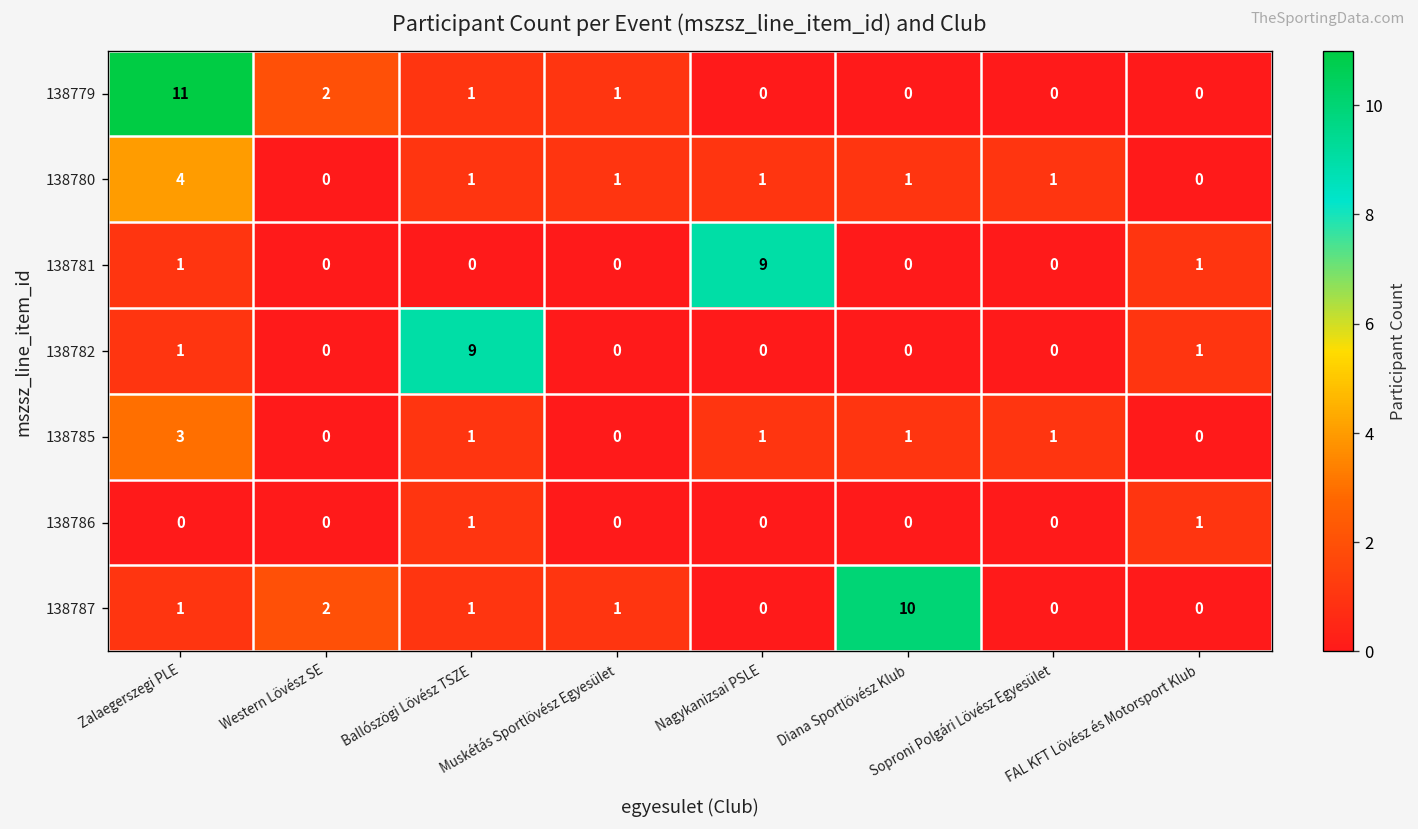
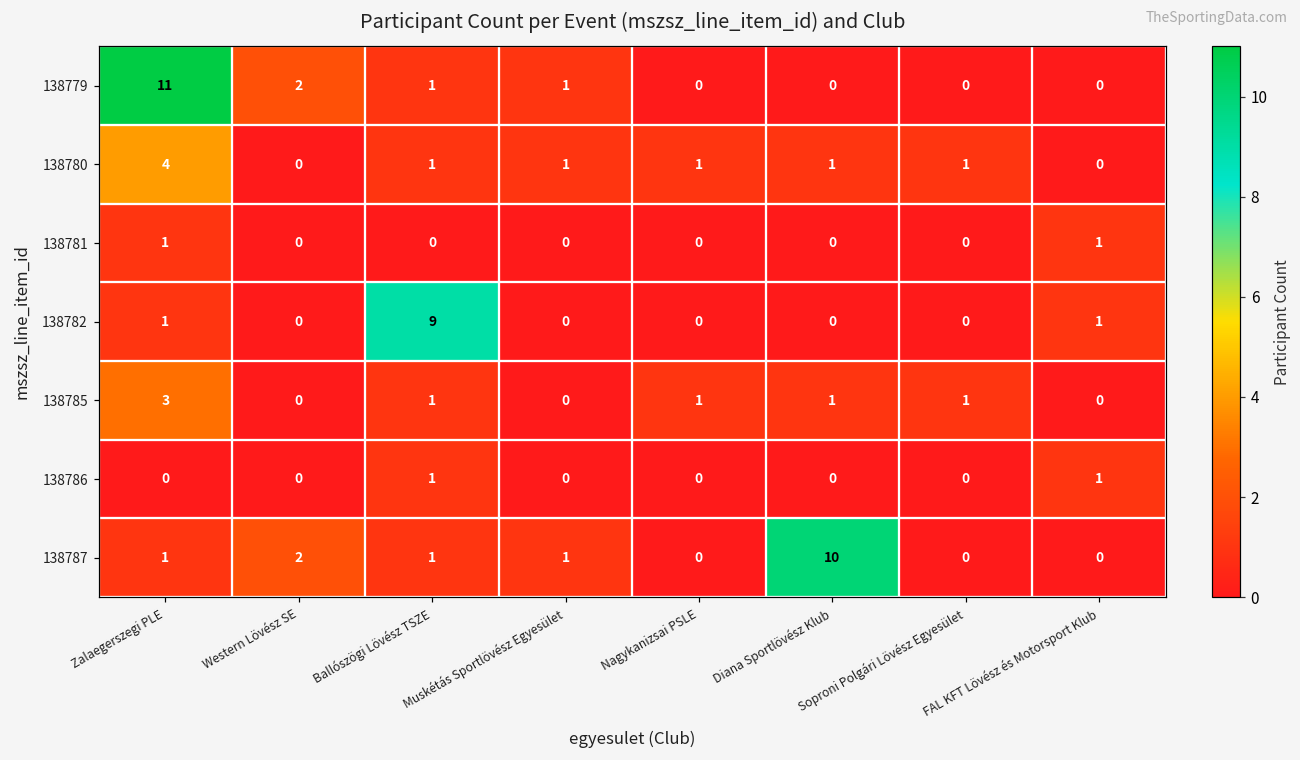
138781, Nagykanizsai PSLE: 9 -> 0
